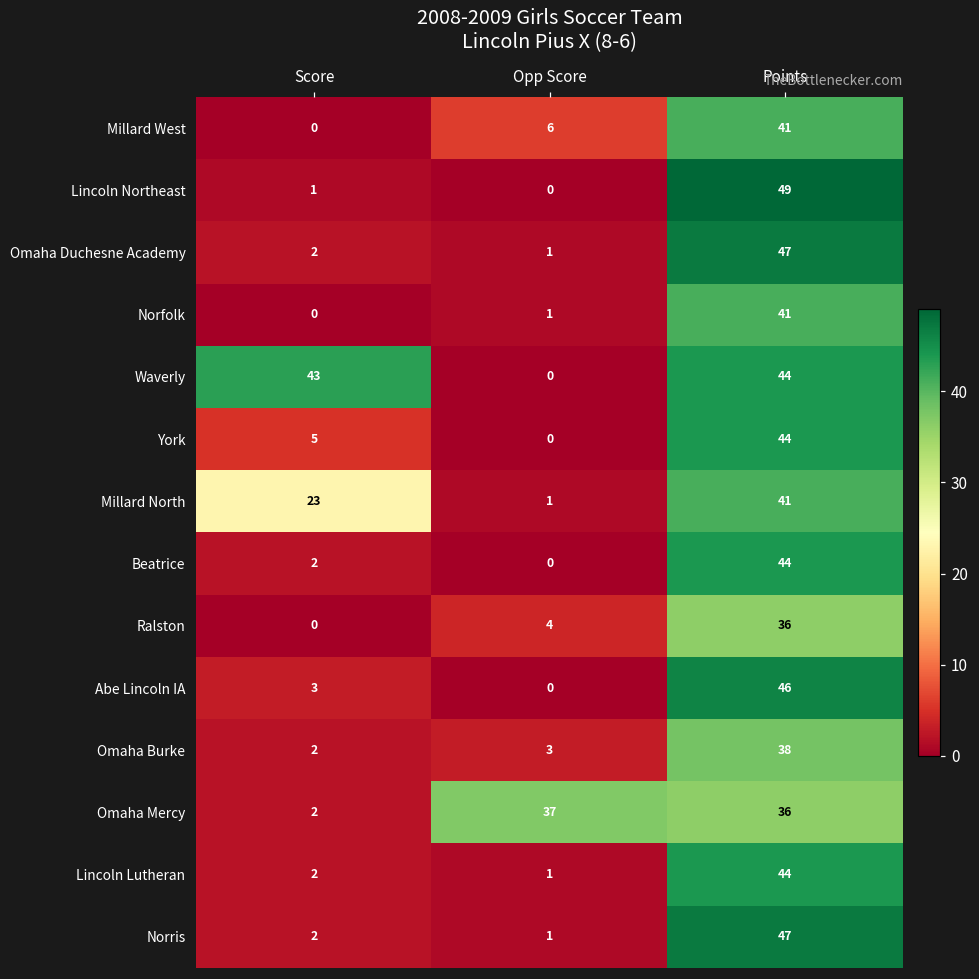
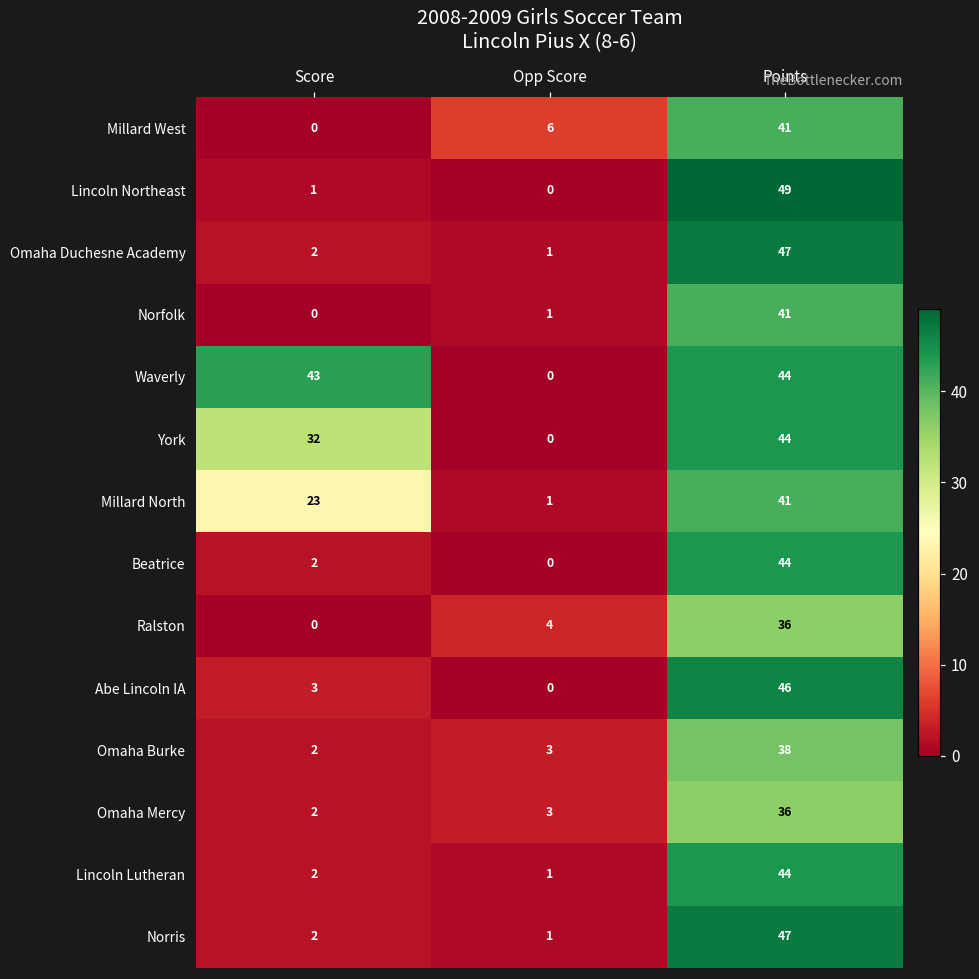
York, Score: 5 -> 32
Omaha Mercy, Opp Score: 37 -> 3
